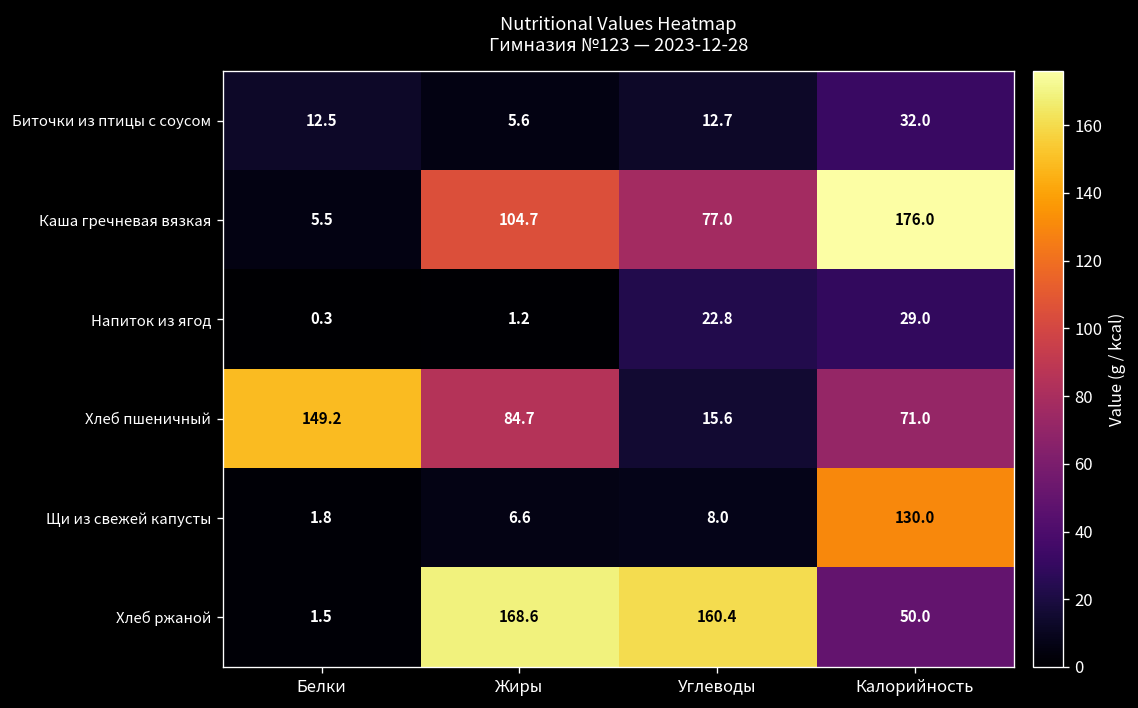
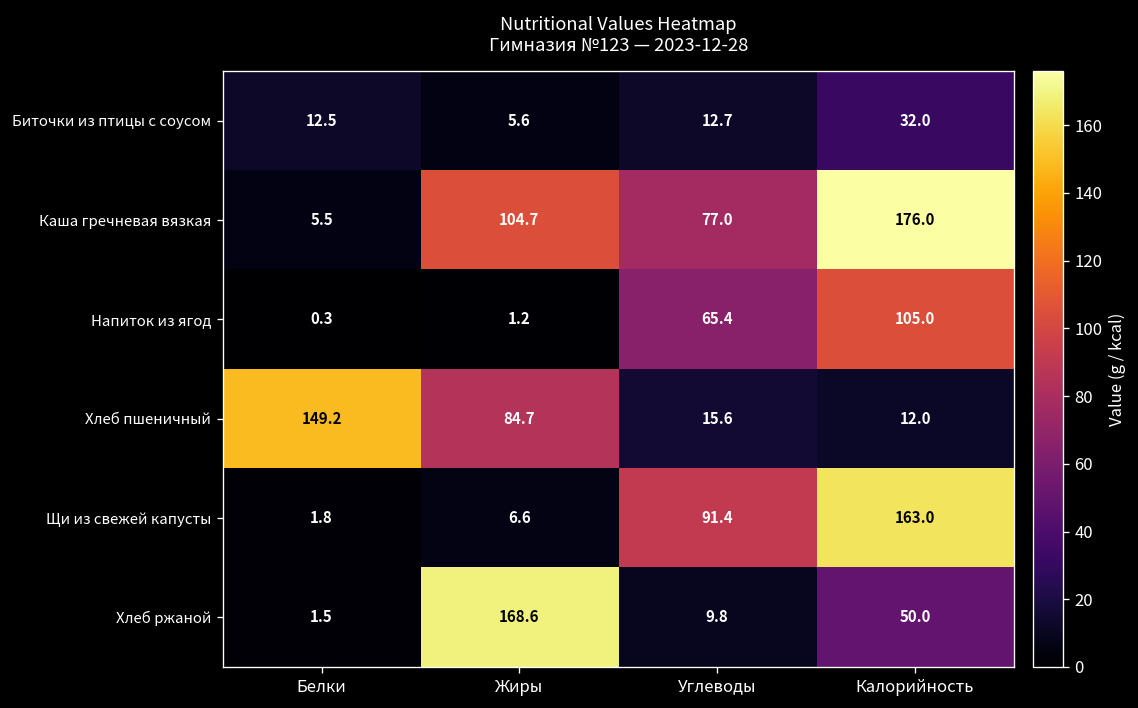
Напиток из ягод, Углеводы: 22.8 -> 65.4
Напиток из ягод, Калорийность: 29.0 -> 105.0
Хлеб пшеничный, Калорийность: 71.0 -> 12.0
Щи из свежей капусты, Углеводы: 8.0 -> 91.4
Щи из свежей капусты, Калорийность: 130.0 -> 163.0
Хлеб ржаной, Углеводы: 160.4 -> 9.8
